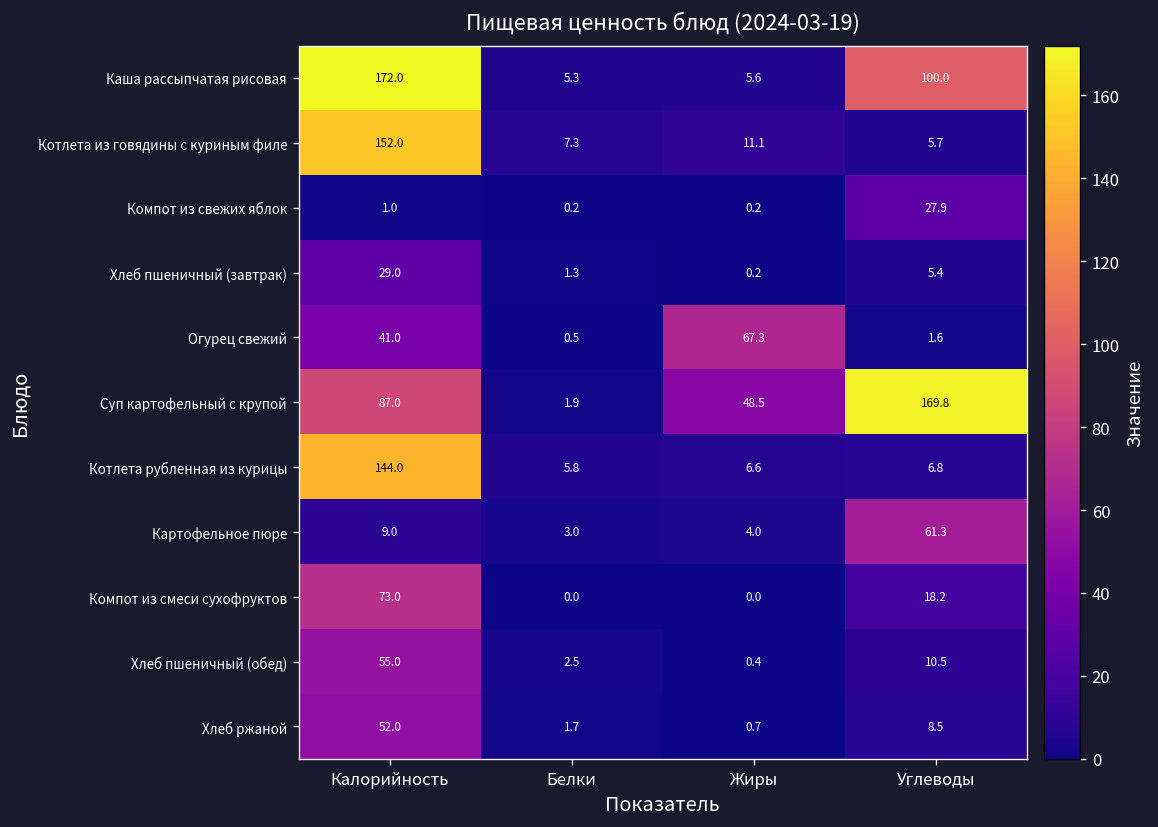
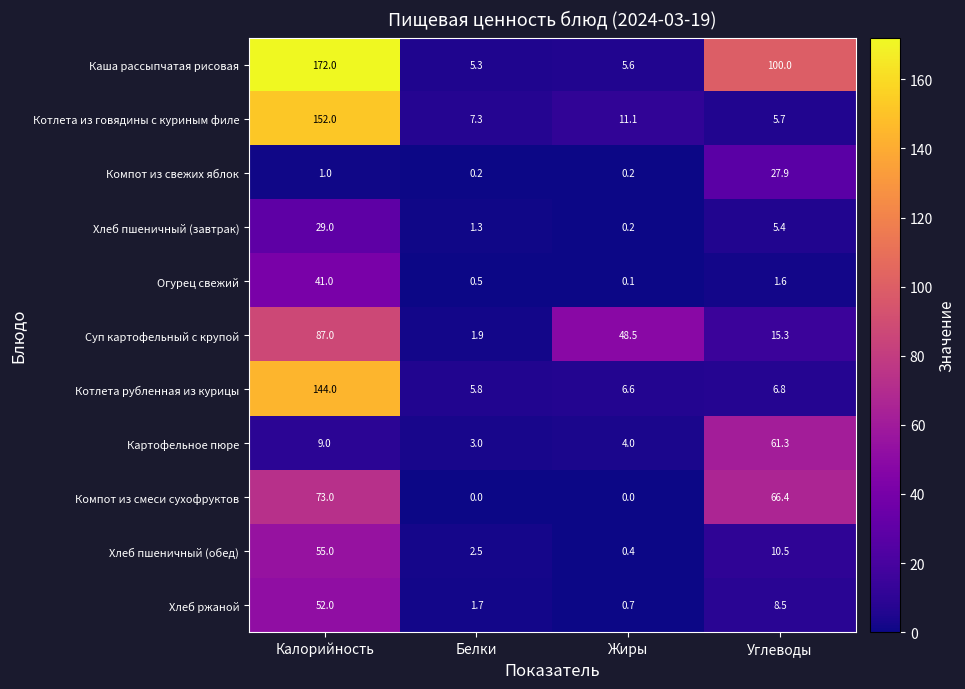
Огурец свежий, Жиры: 67.3 -> 0.1
Суп картофельный с крупой, Углеводы: 169.8 -> 15.3
Компот из смеси сухофруктов, Углеводы: 18.2 -> 66.4
